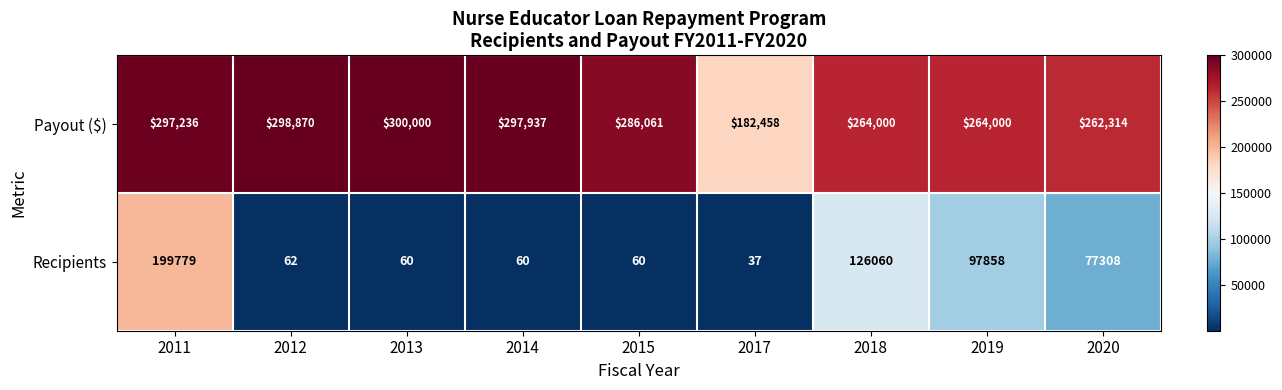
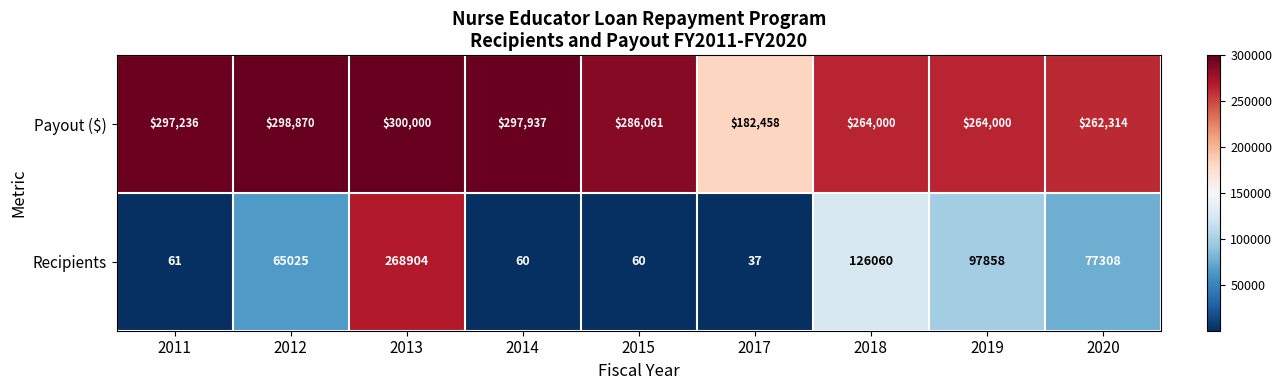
Recipients, 2011: 199779 -> 61
Recipients, 2012: 62 -> 65025
Recipients, 2013: 60 -> 268904
